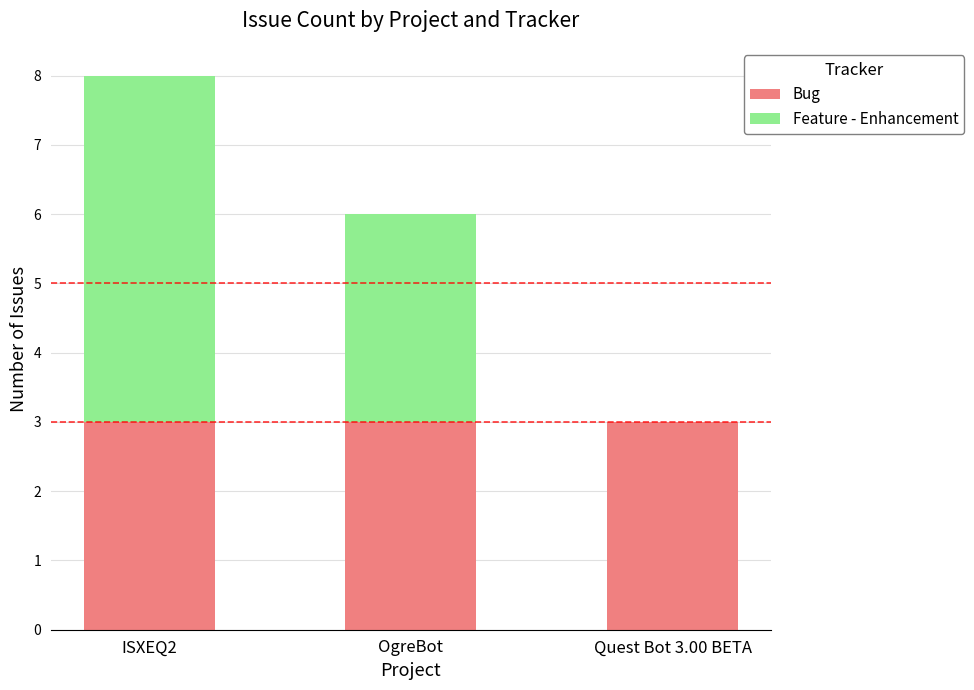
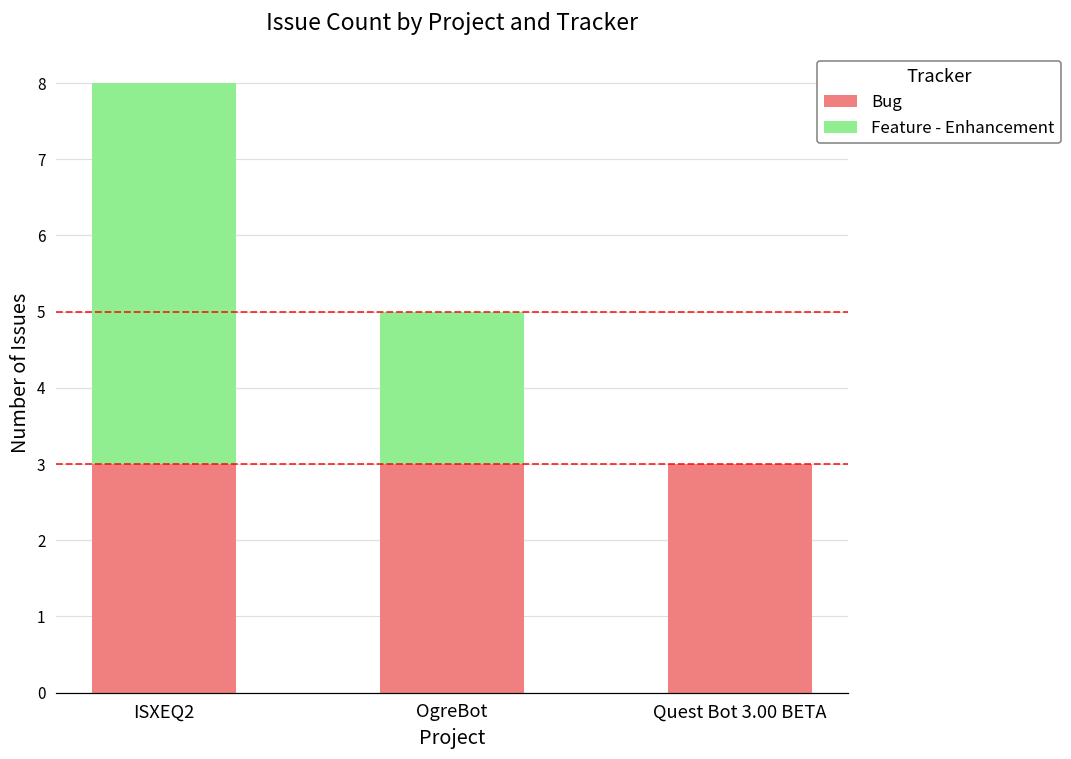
Feature - Enhancement, OgreBot: 3 -> 2
